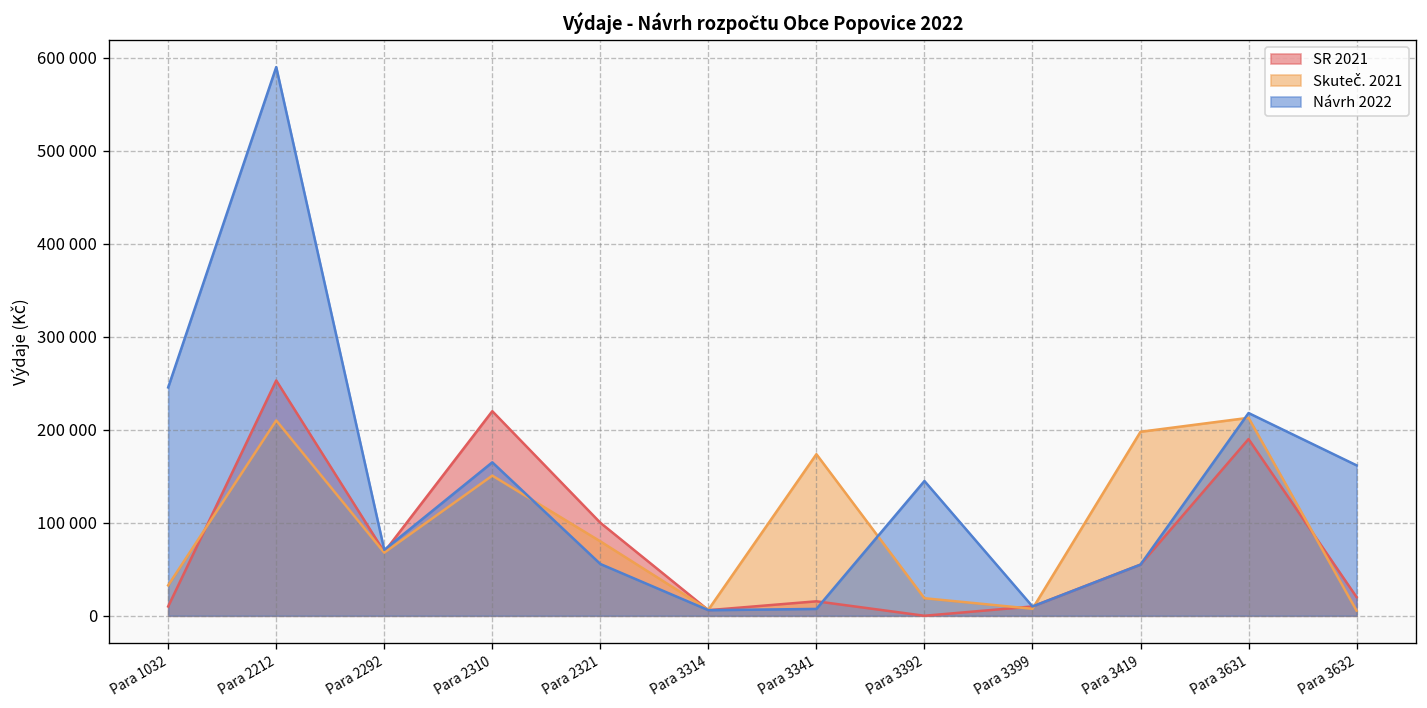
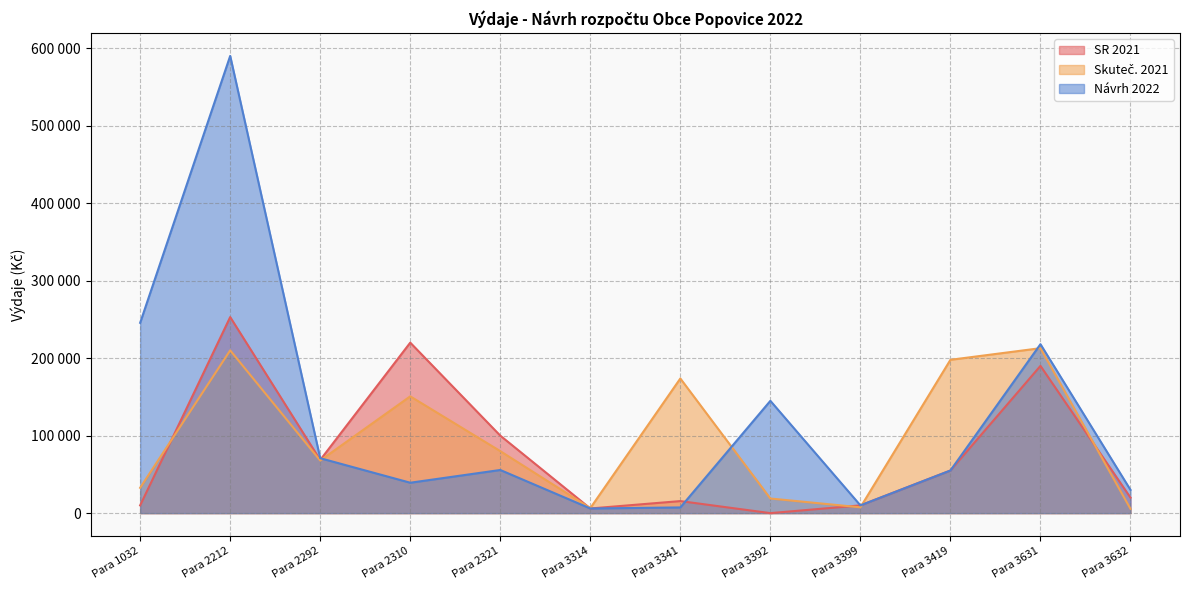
Návrh 2022, Para 2310: 170000 -> 40000
Návrh 2022, Para 3632: 160000 -> 30000
